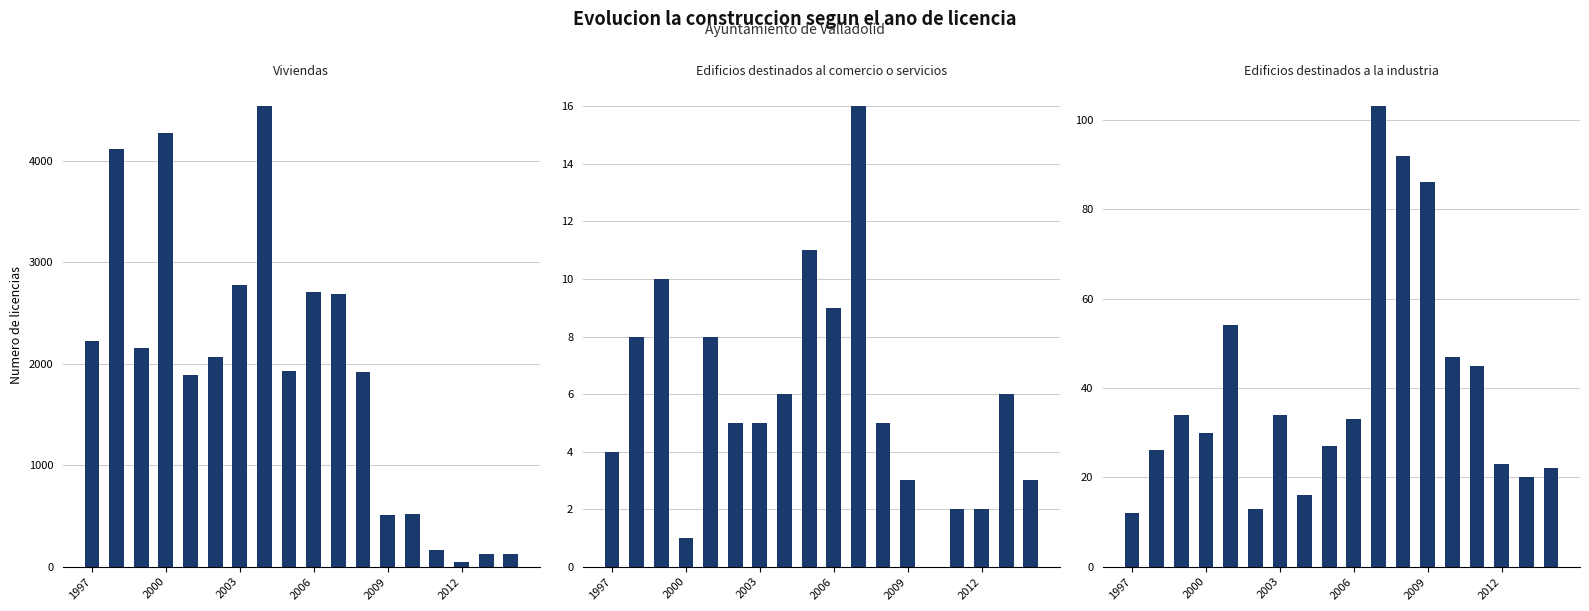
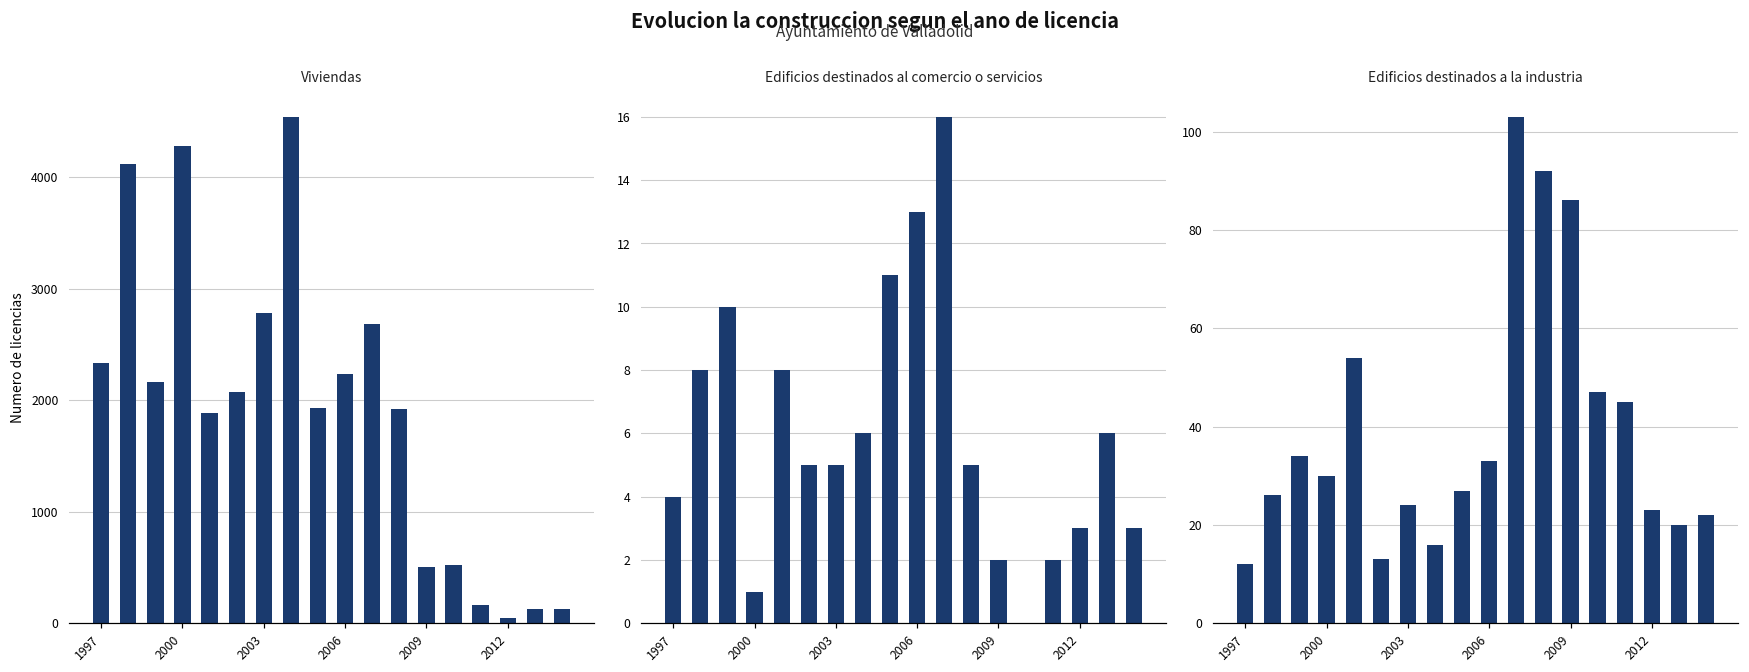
Viviendas, 1997: 2230 -> 2330
Viviendas, 2006: 2710 -> 2240
Edificios destinados al comercio o servicios, 2006: 9 -> 13
Edificios destinados al comercio o servicios, 2009: 3 -> 2
Edificios destinados al comercio o servicios, 2012: 2 -> 3
Edificios destinados a la industria, 2003: 34 -> 24
